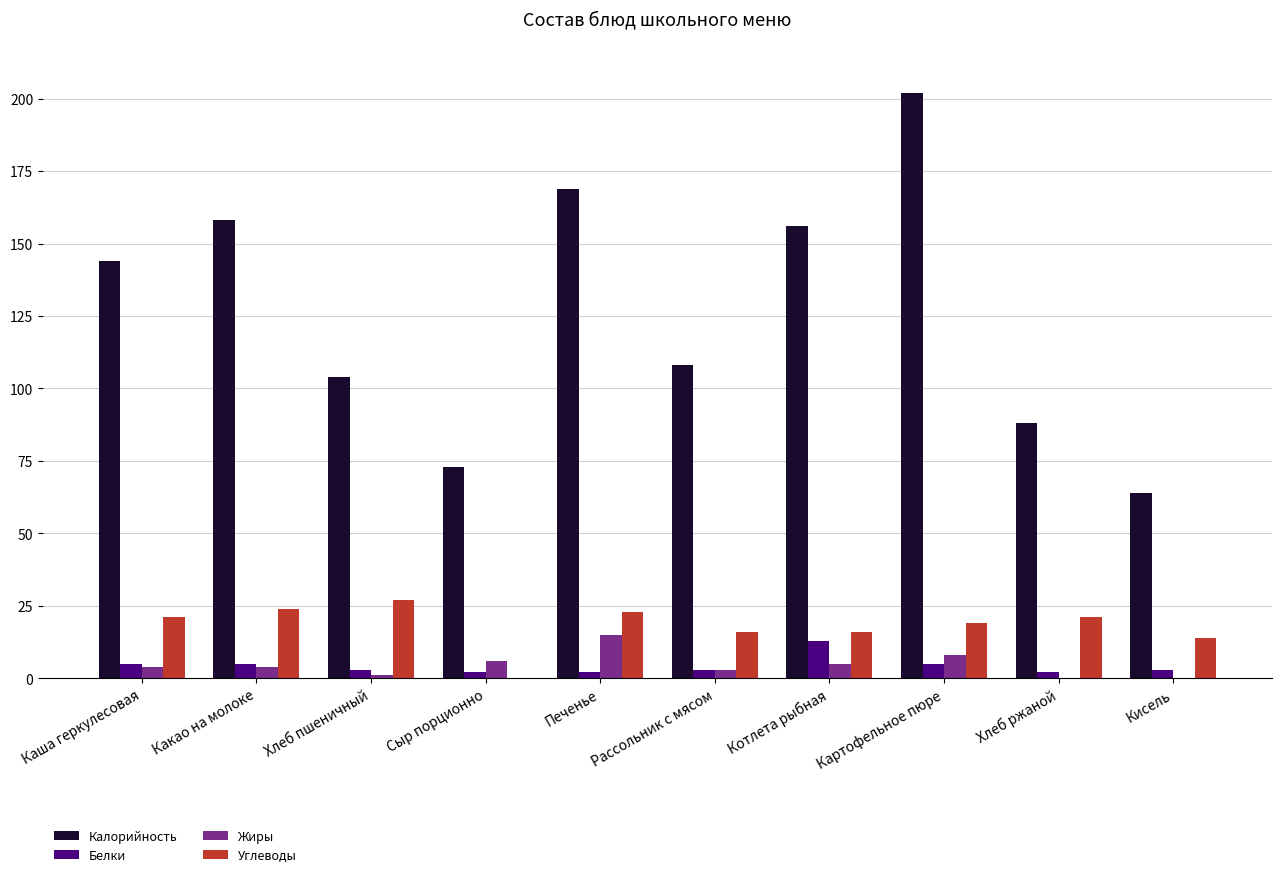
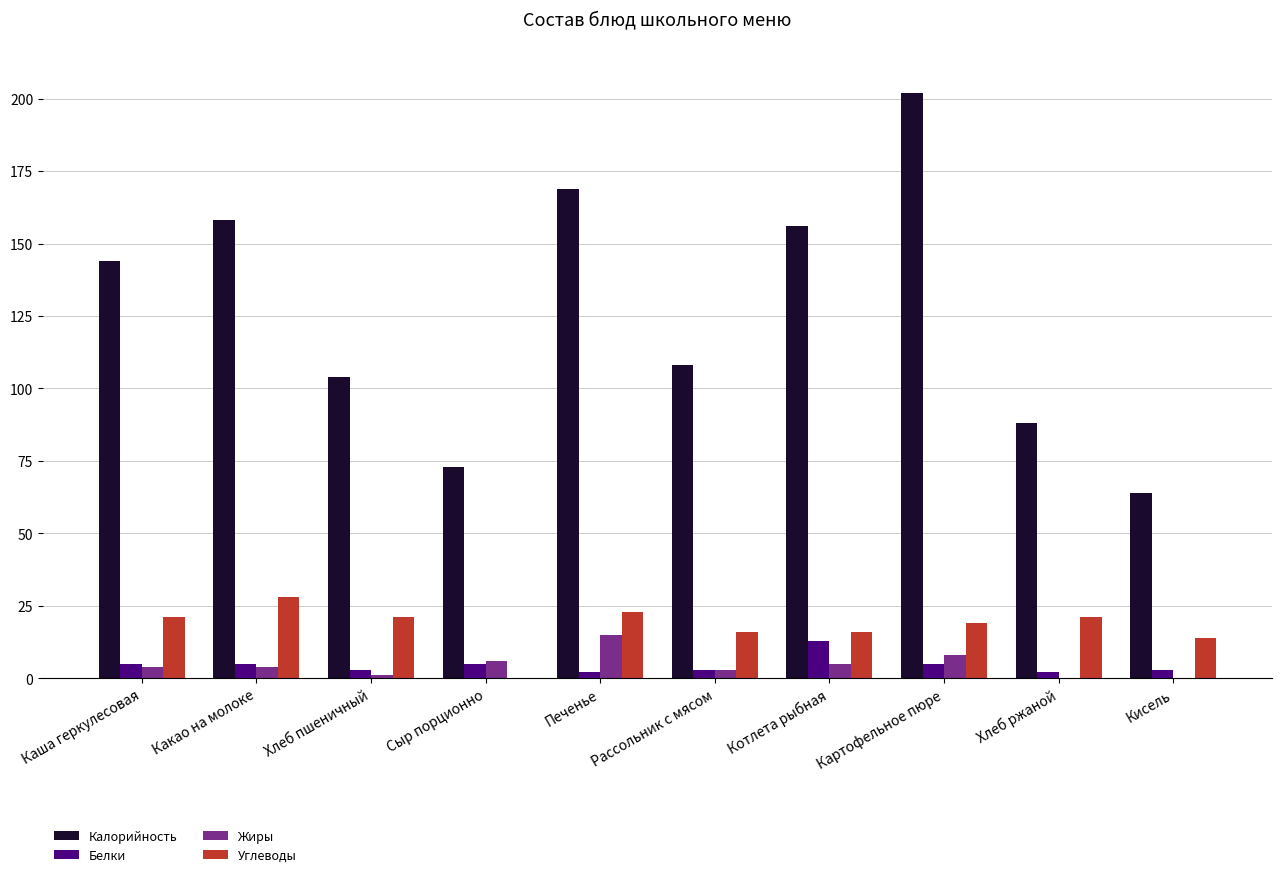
Углеводы, Какао на молоке: 24 -> 28
Углеводы, Хлеб пшеничный: 27 -> 21
Белки, Сыр порционно: 2 -> 5
